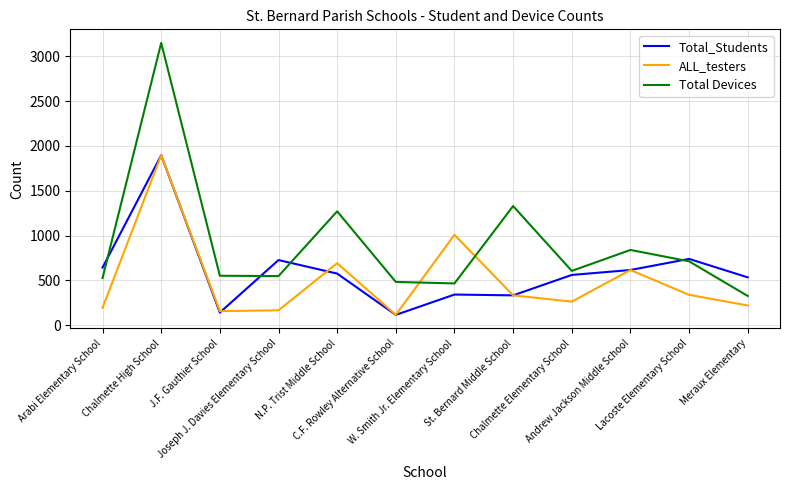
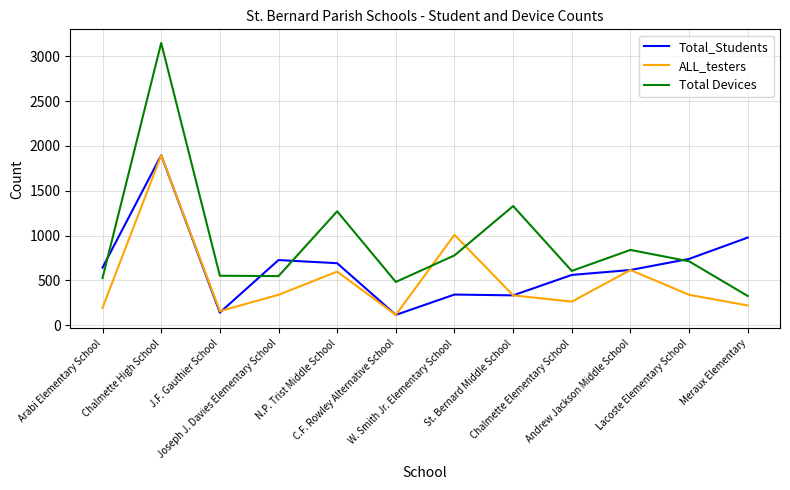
ALL_testers, Joseph J. Davies Elementary School: 200 -> 300
Total_Students, N.P. Trist Middle School: 600 -> 700
ALL_testers, N.P. Trist Middle School: 700 -> 600
Total Devices, W. Smith Jr. Elementary School: 500 -> 800
Total_Students, Meraux Elementary: 500 -> 1000
